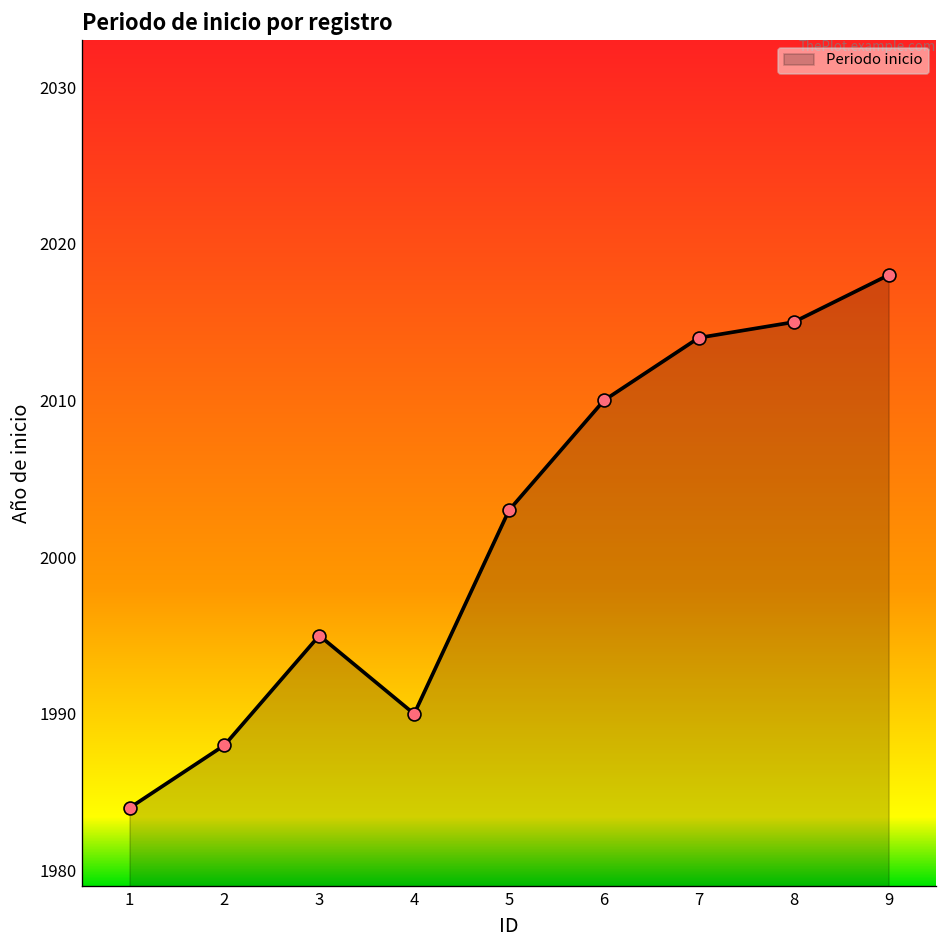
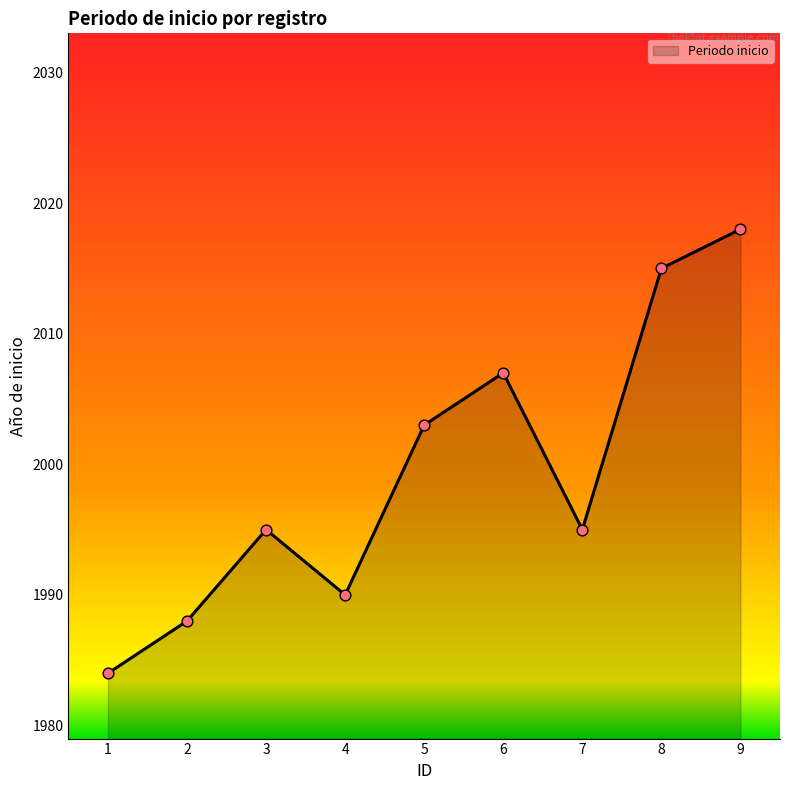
6: 2010 -> 2007
7: 2014 -> 1995
